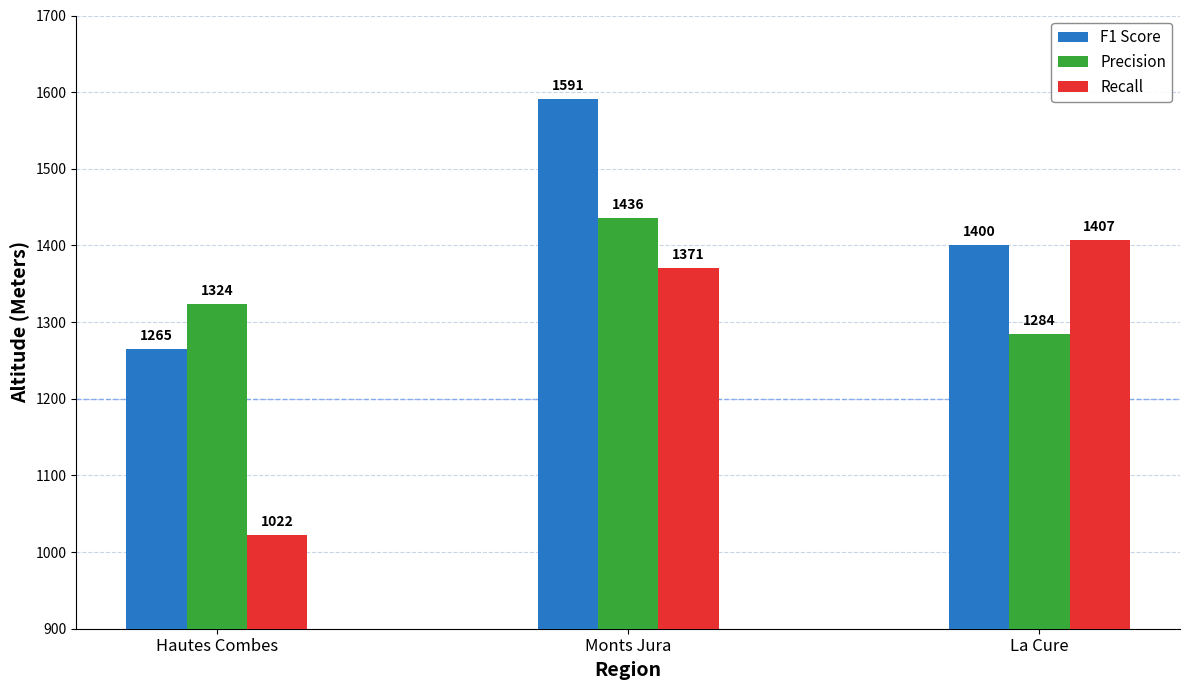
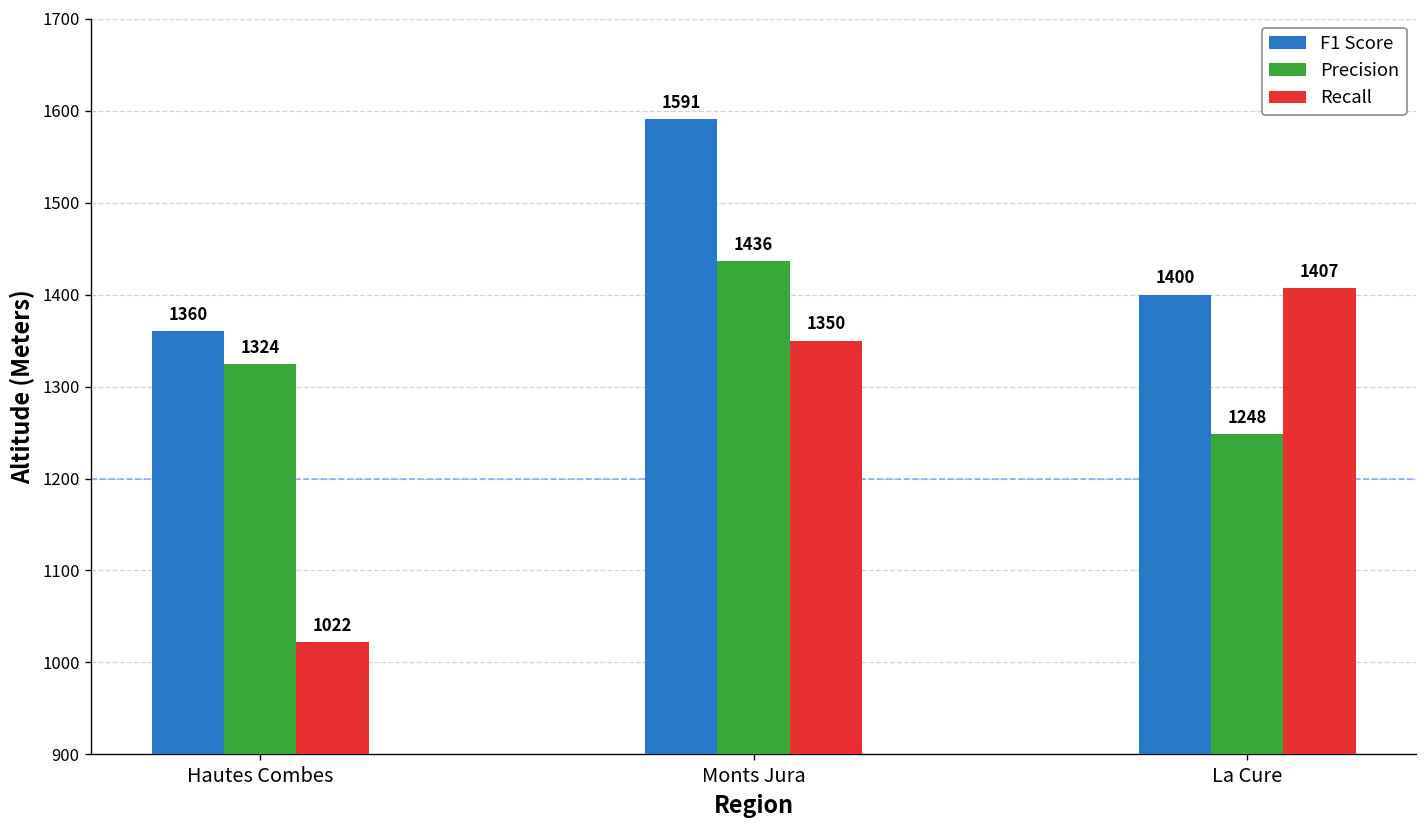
F1 Score, Hautes Combes: 1265 -> 1360
Recall, Monts Jura: 1371 -> 1350
Precision, La Cure: 1284 -> 1248
